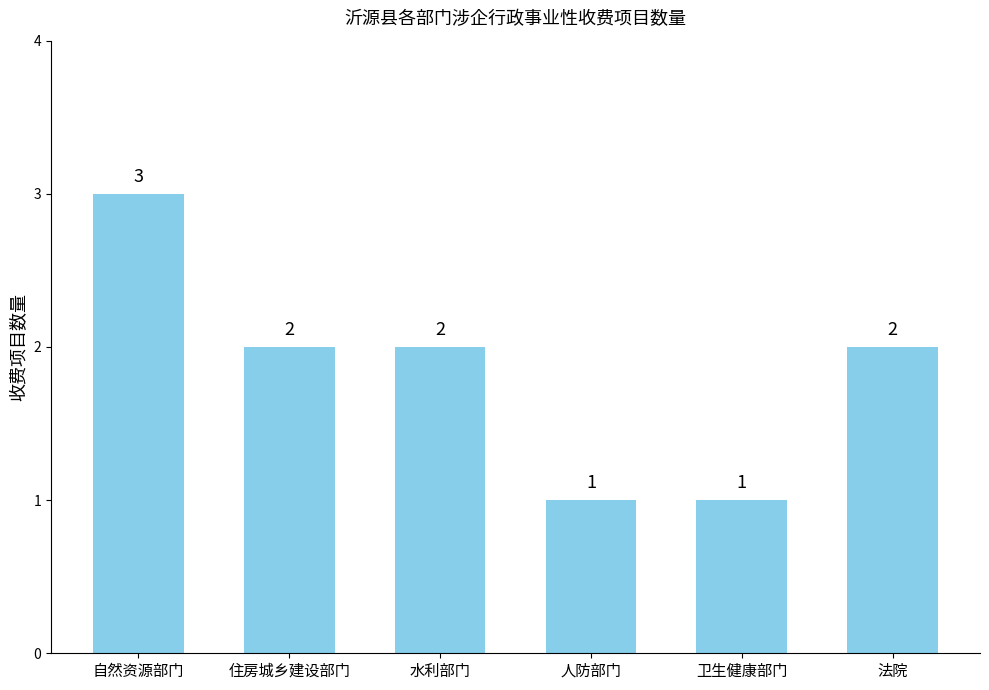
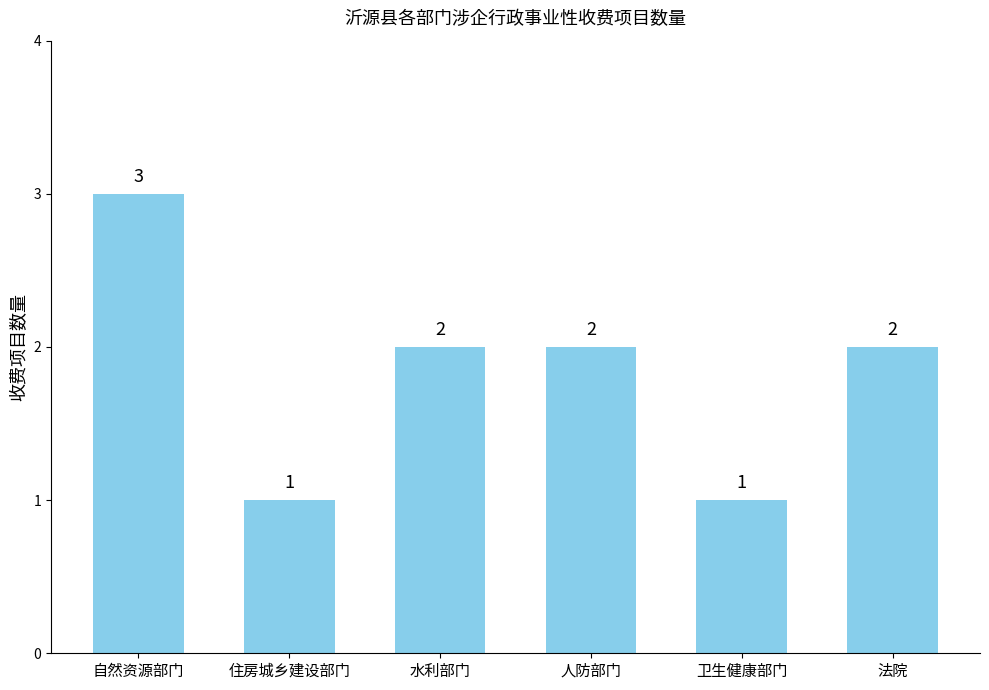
住房城乡建设部门: 2 -> 1
人防部门: 1 -> 2
